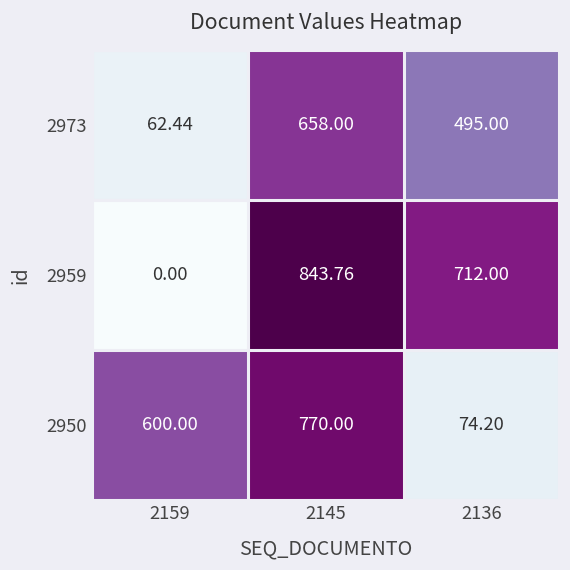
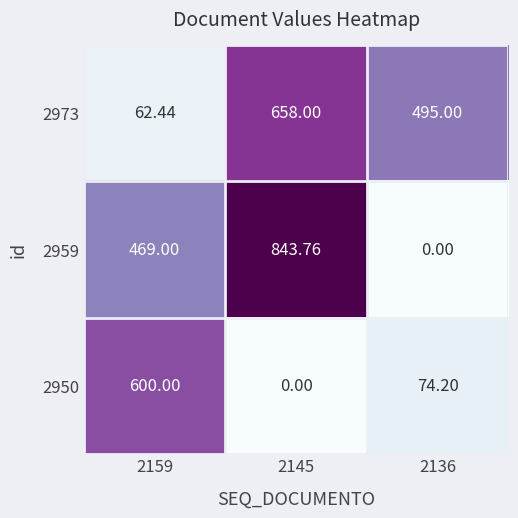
2959, 2159: 0.00 -> 469.00
2959, 2136: 712.00 -> 0.00
2950, 2145: 770.00 -> 0.00
